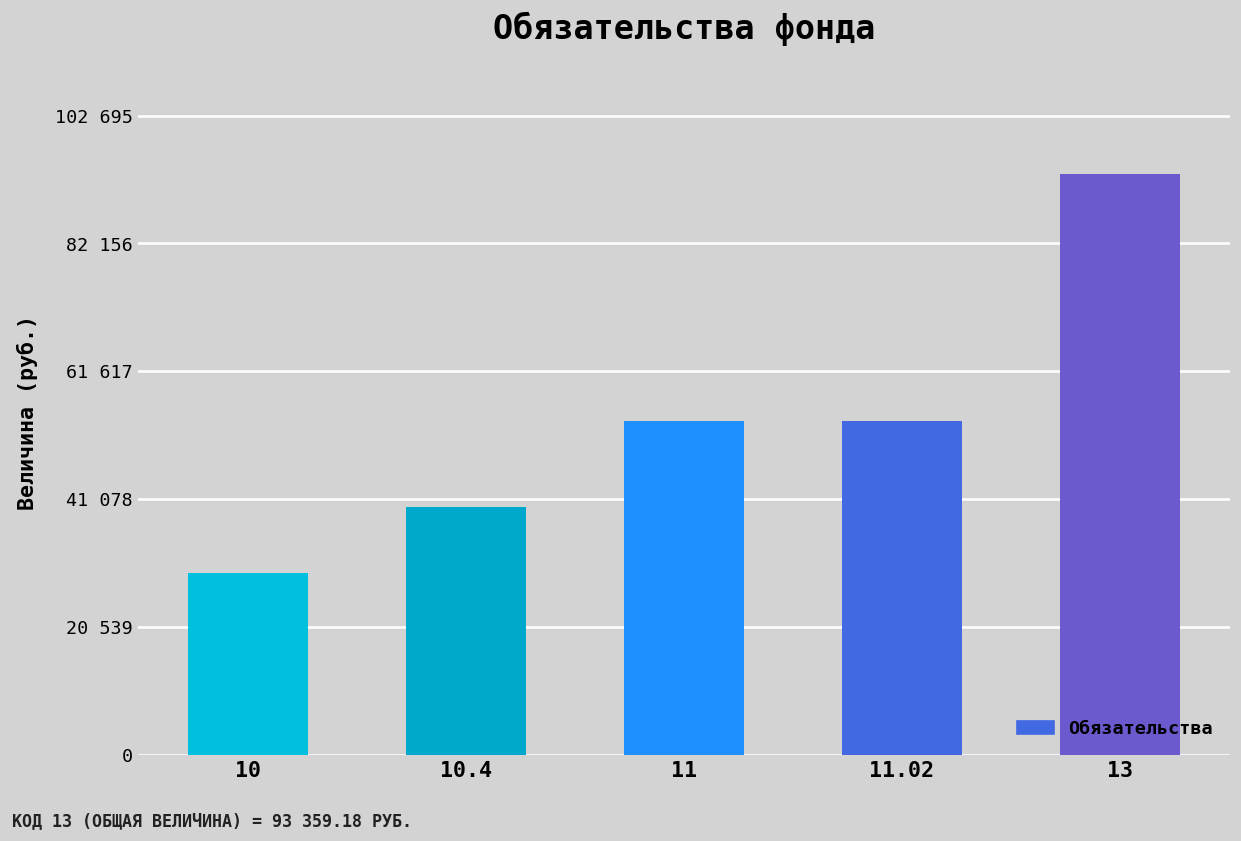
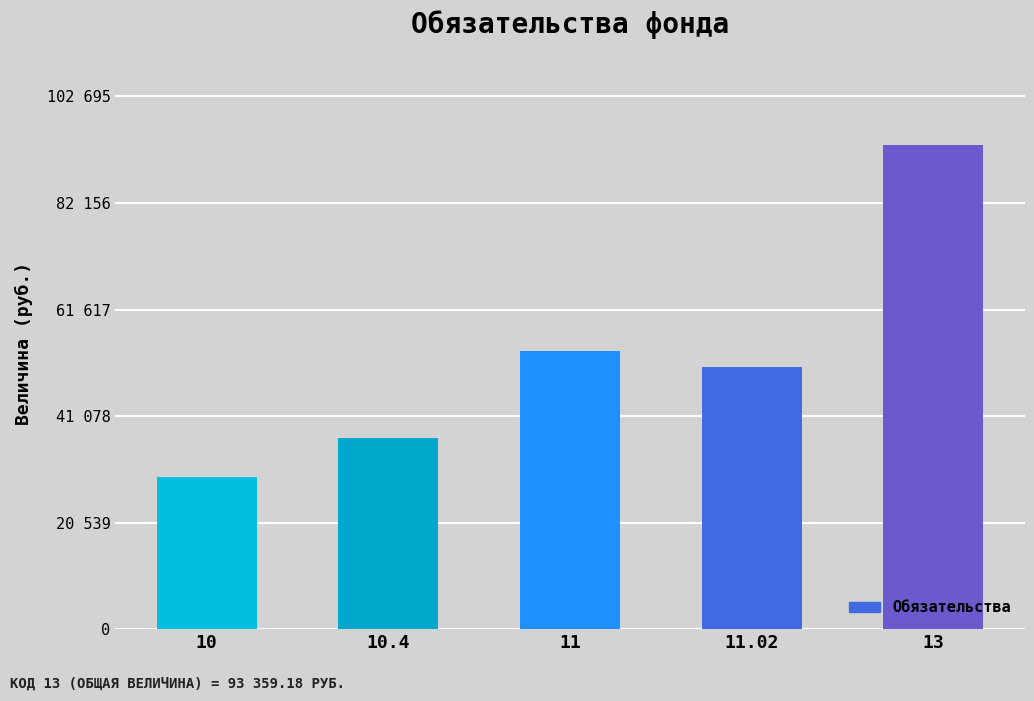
10.4: 40000 -> 37000
11.02: 54000 -> 50000
